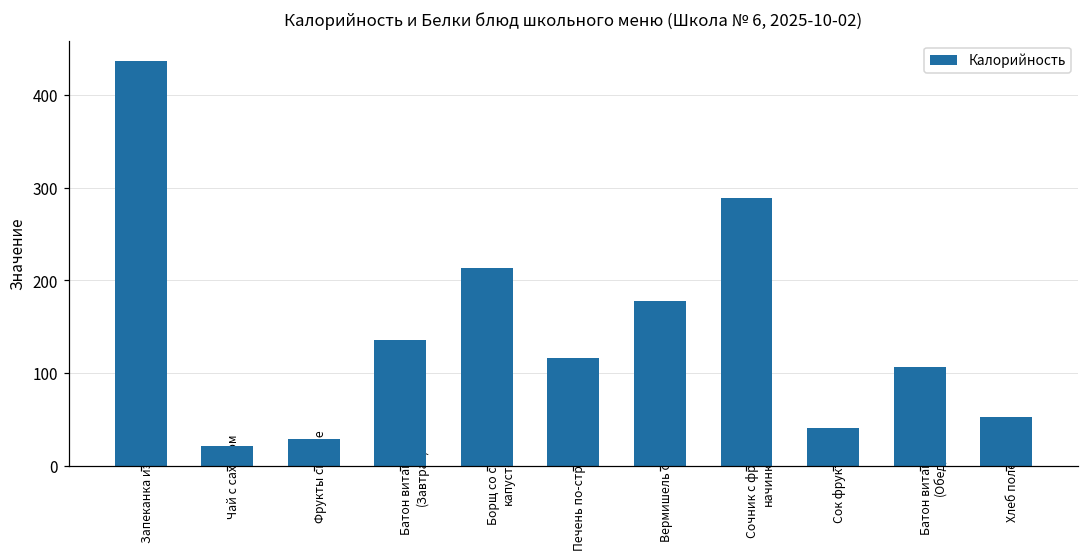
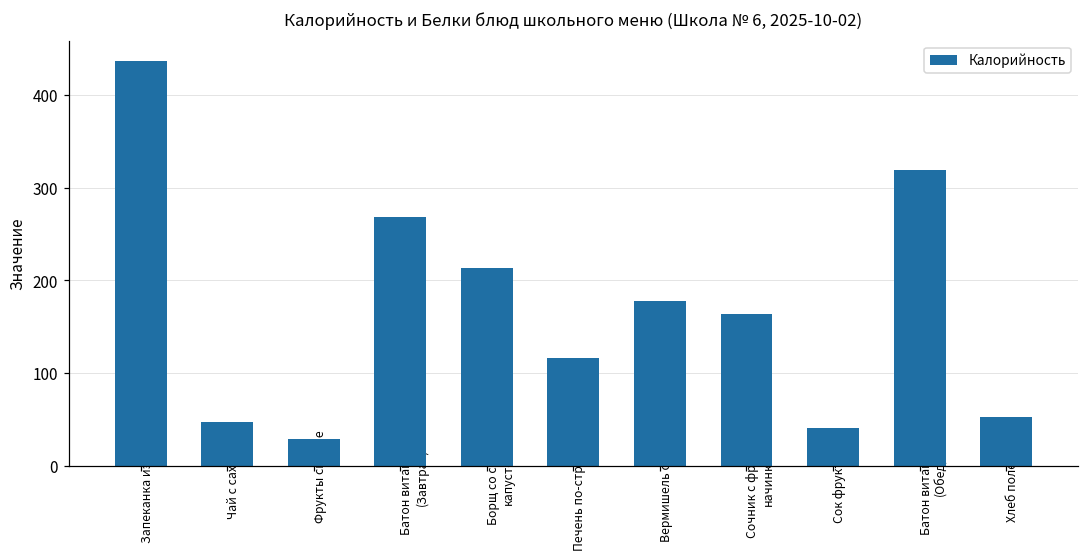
Чай с сахаром: 20 -> 50
Батон витаминный (Завтрак): 140 -> 270
Сочник с фруктовой начинкой: 290 -> 160
Батон витаминный (Обед): 110 -> 320
